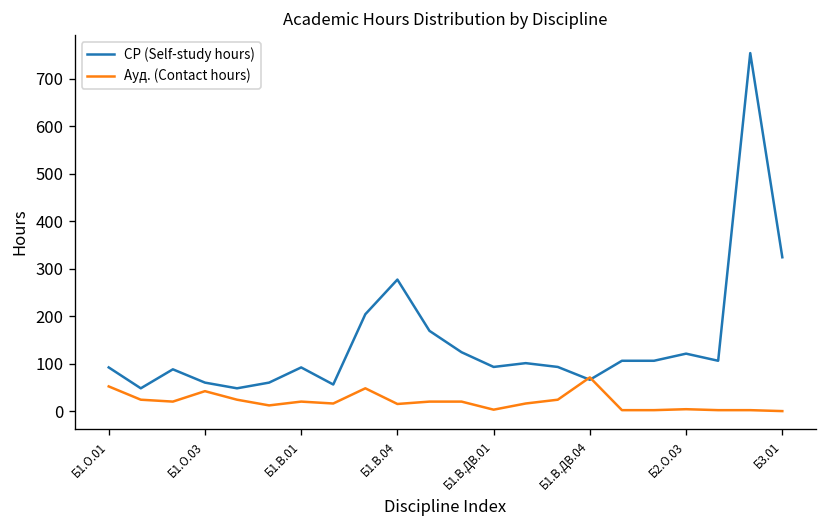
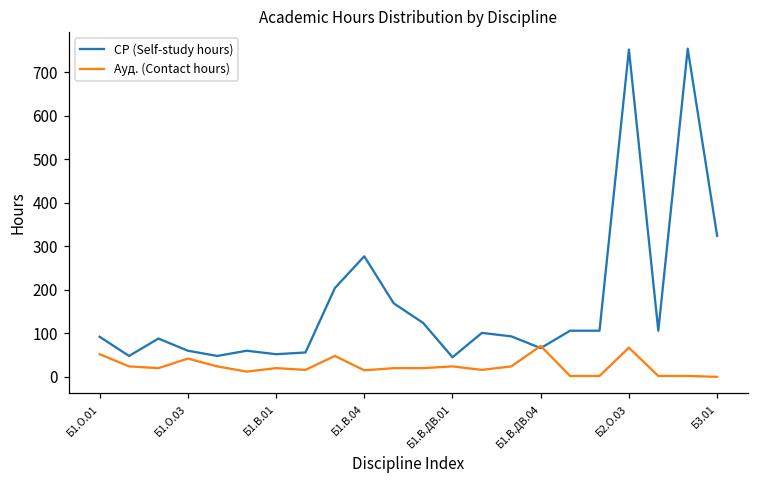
СР (Self-study hours), Б1.В.01: 90 -> 50
СР (Self-study hours), Б1.В.ДВ.01: 90 -> 50
Ауд. (Contact hours), Б1.В.ДВ.01: 0 -> 20
СР (Self-study hours), Б2.О.03: 120 -> 750
Ауд. (Contact hours), Б2.О.03: 0 -> 70
